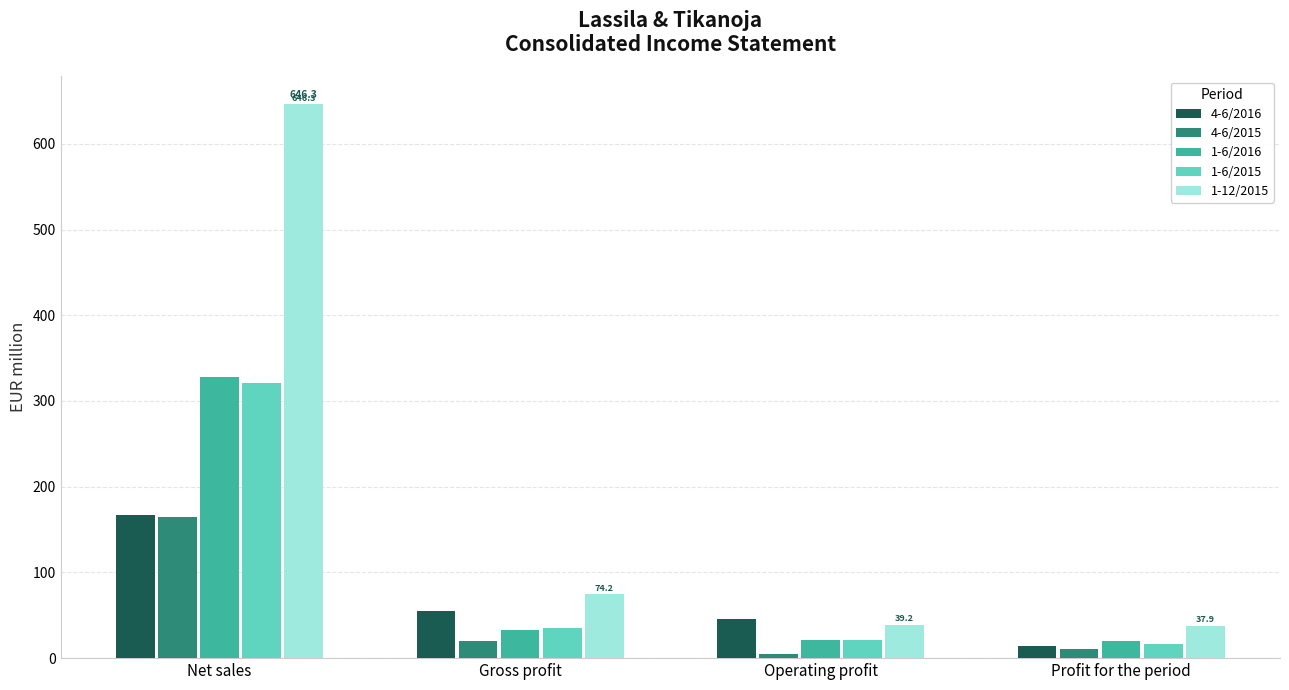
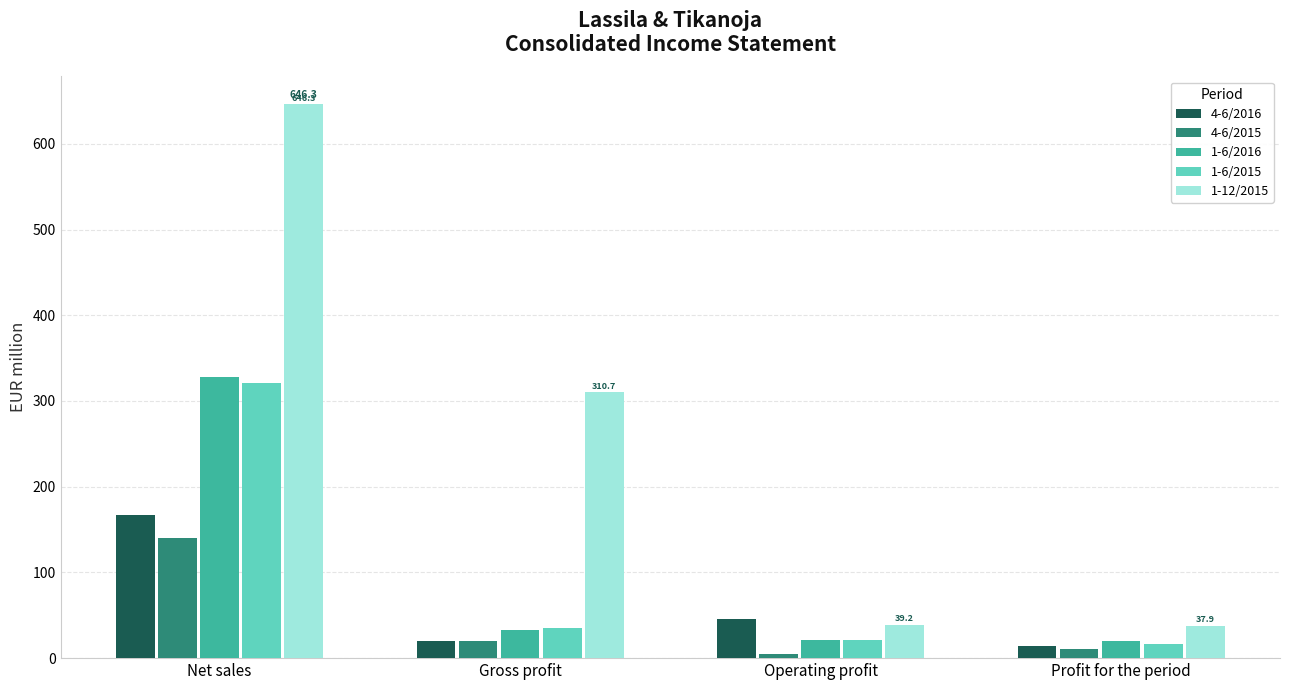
4-6/2015, Net sales: 160 -> 140
4-6/2016, Gross profit: 50 -> 20
1-12/2015, Gross profit: 74.2 -> 310.7
